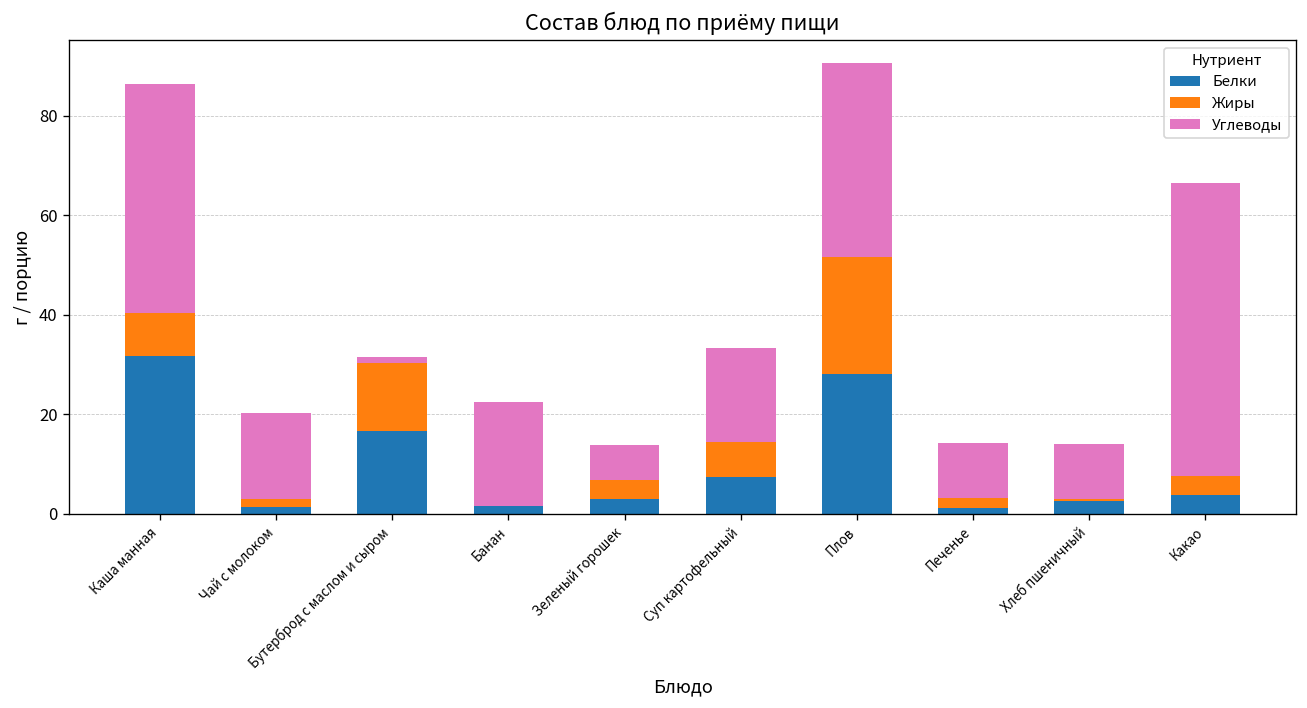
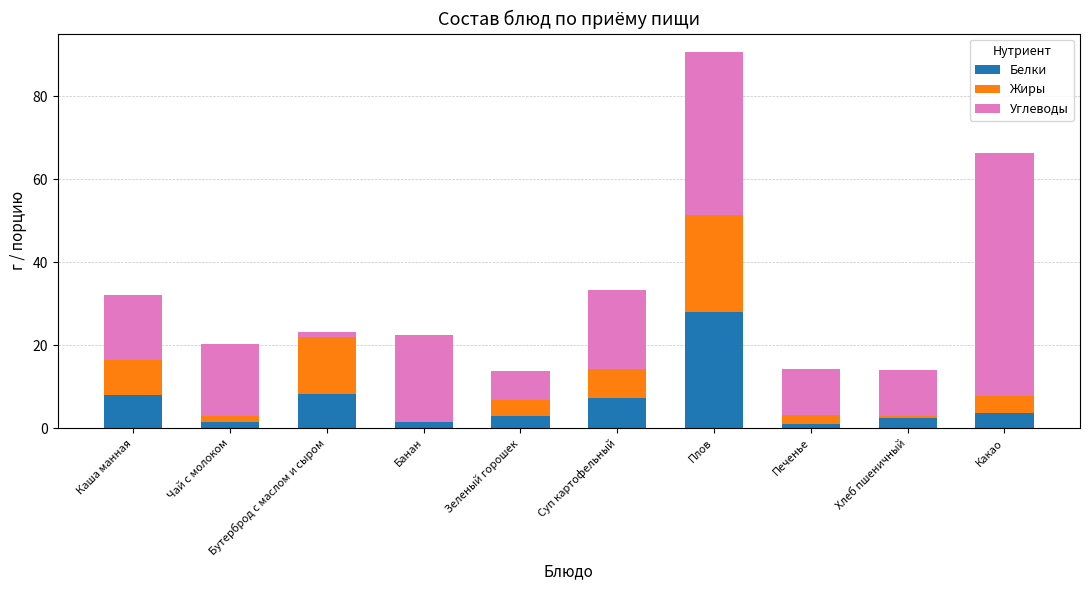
Белки, Каша манная: 32 -> 8
Углеводы, Каша манная: 46 -> 15
Белки, Бутерброд с маслом и сыром: 17 -> 8
